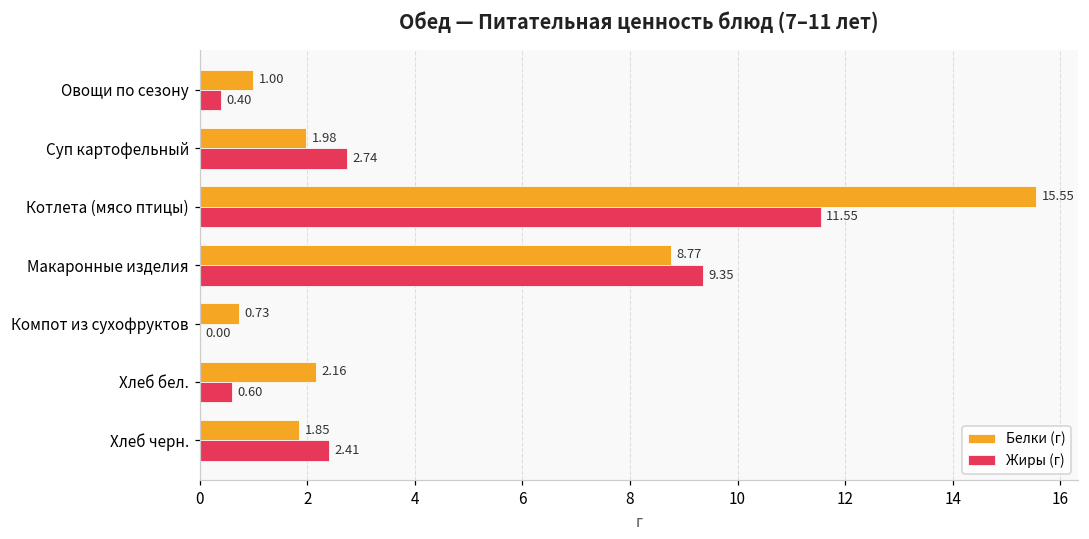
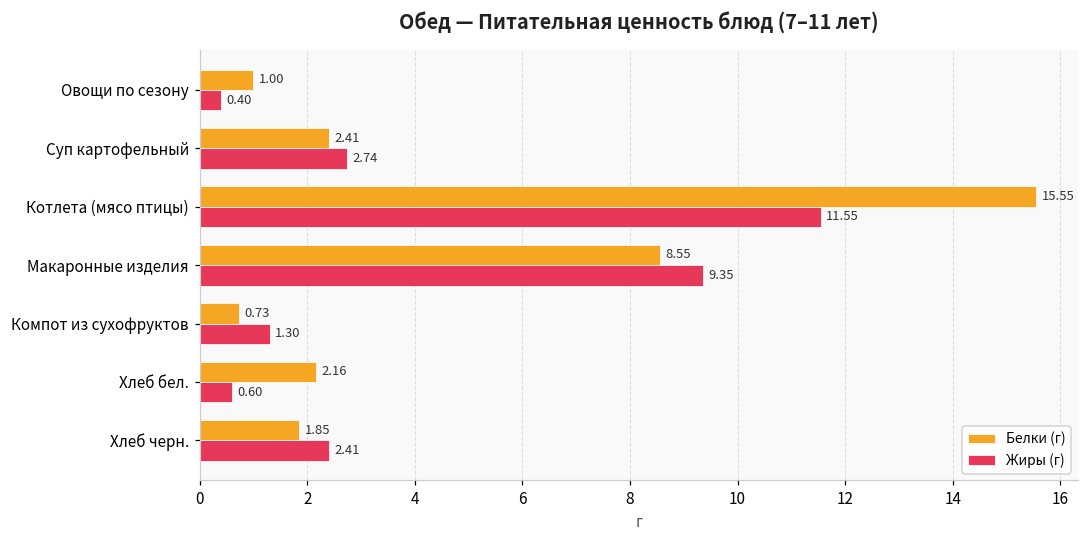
Белки (г), Суп картофельный: 1.98 -> 2.41
Белки (г), Макаронные изделия: 8.77 -> 8.55
Жиры (г), Компот из сухофруктов: 0.00 -> 1.30
